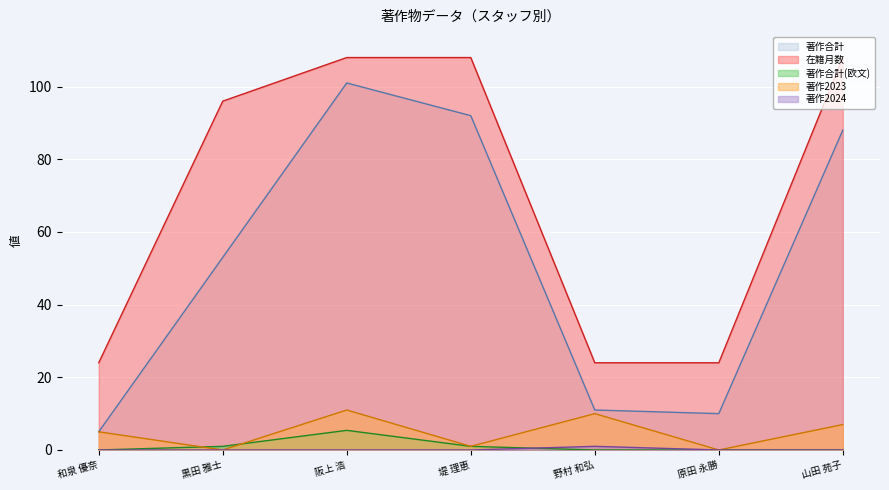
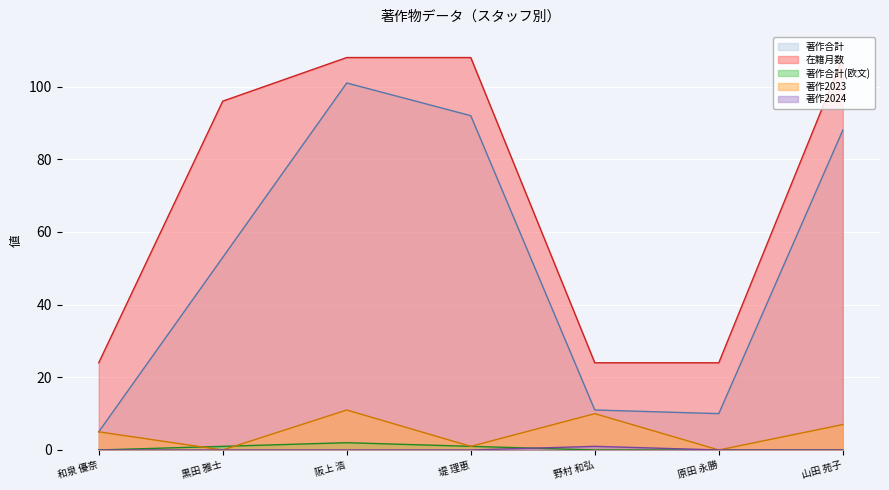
著作合計(欧文), 阪上 浩: 5 -> 2
